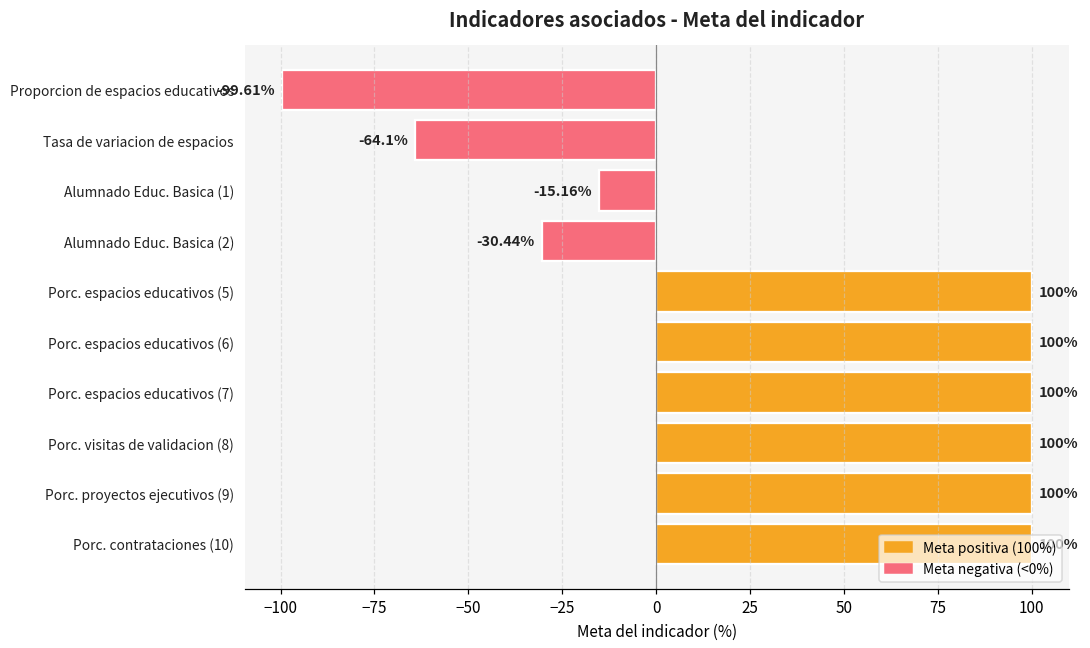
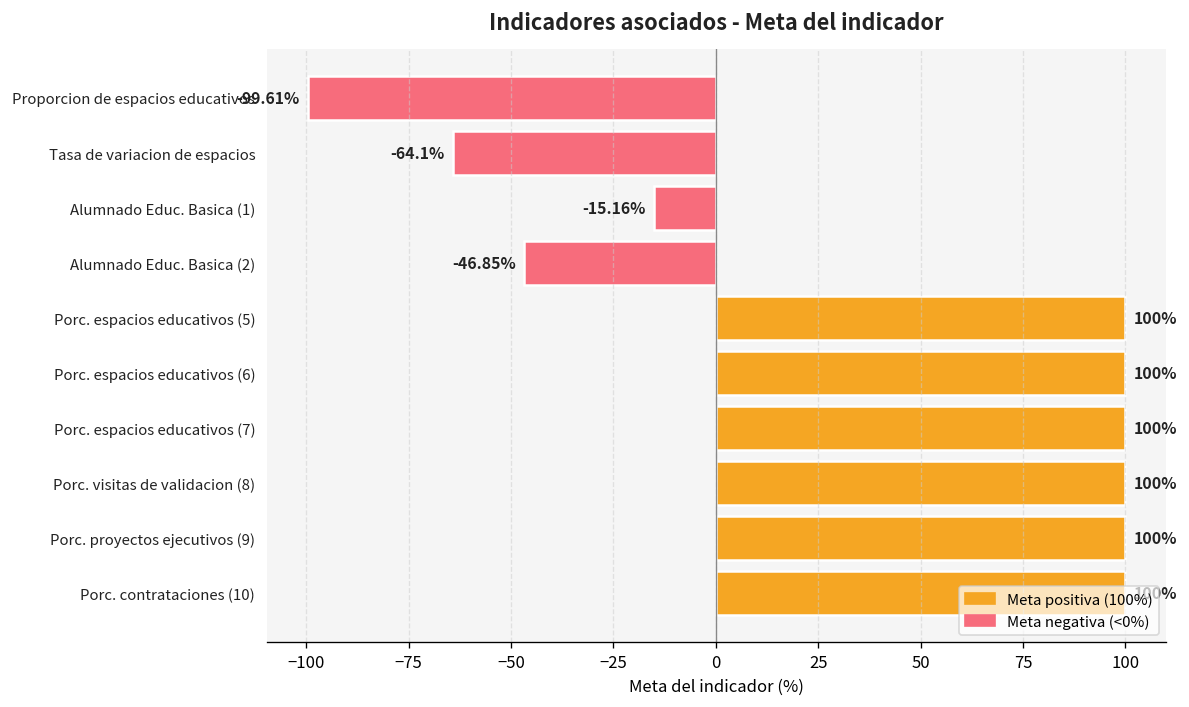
Alumnado Educ. Basica (2): -30.44% -> -46.85%
